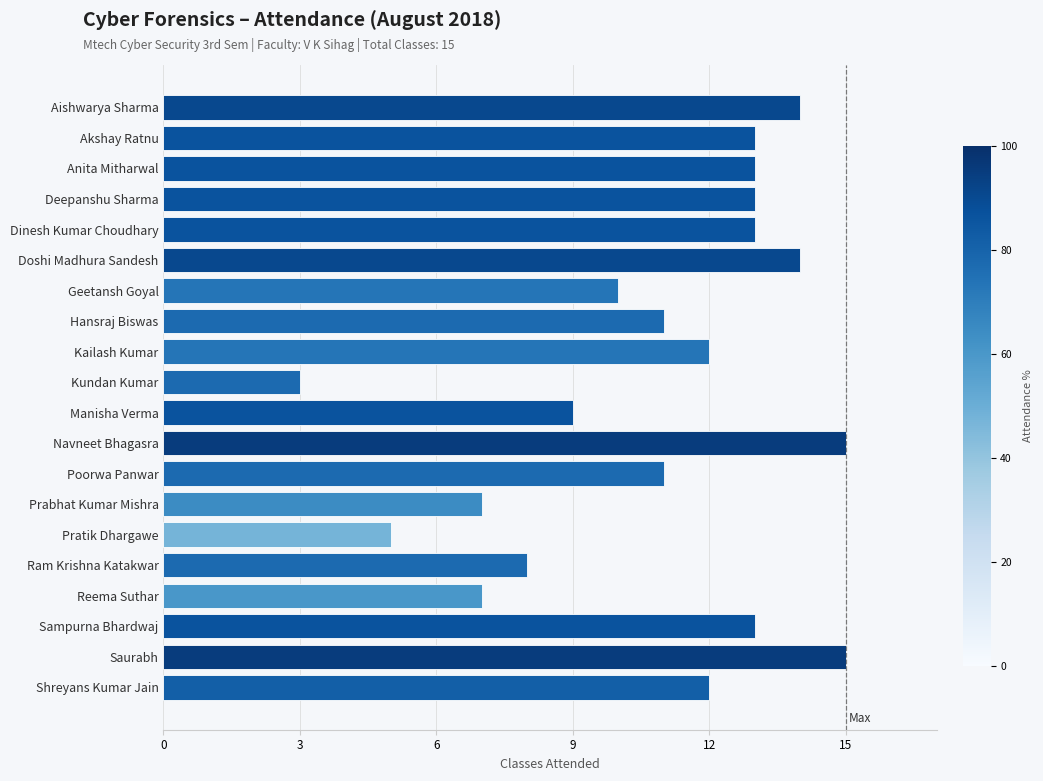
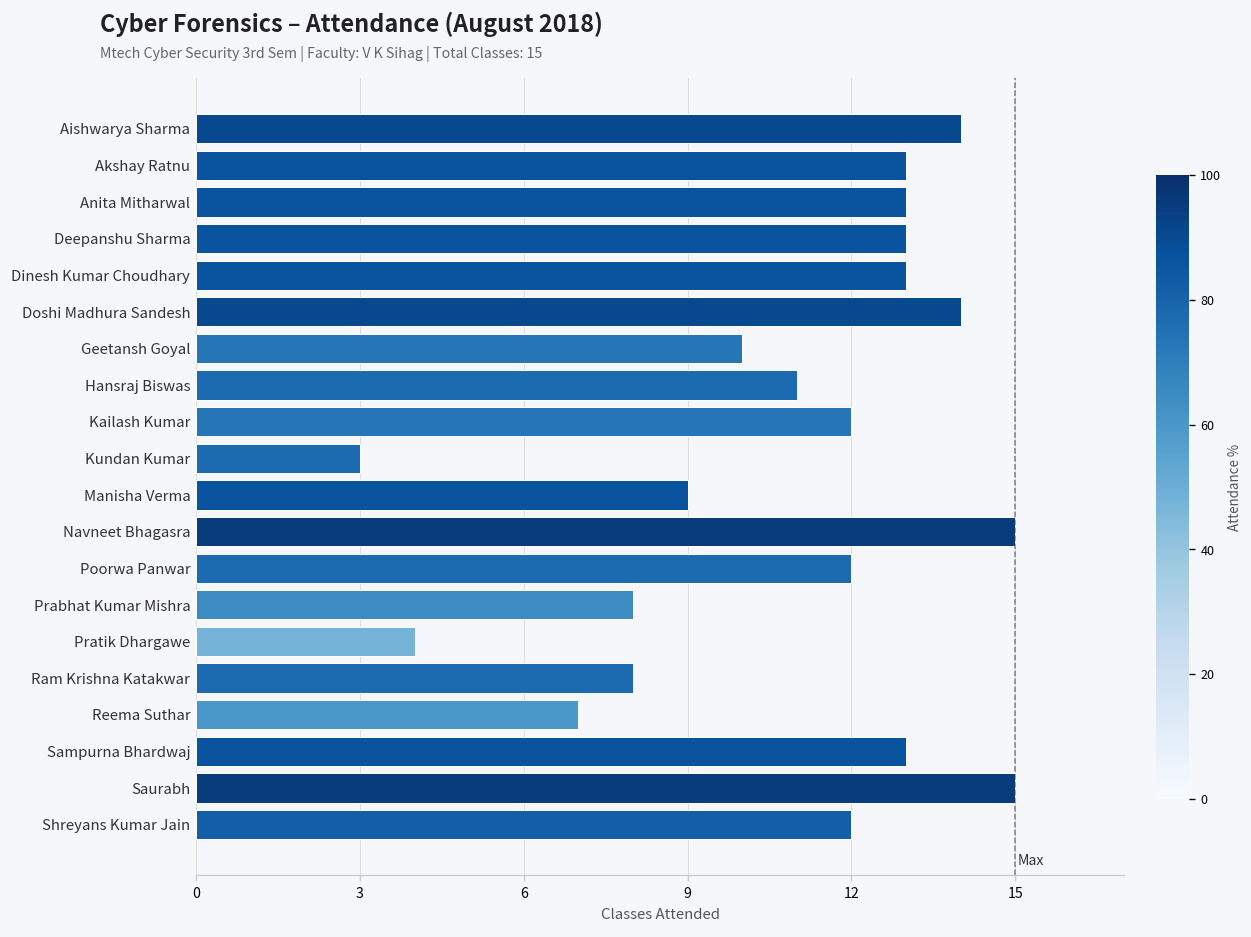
Poorwa Panwar: 11 -> 12
Prabhat Kumar Mishra: 7 -> 8
Pratik Dhargawe: 5 -> 4
